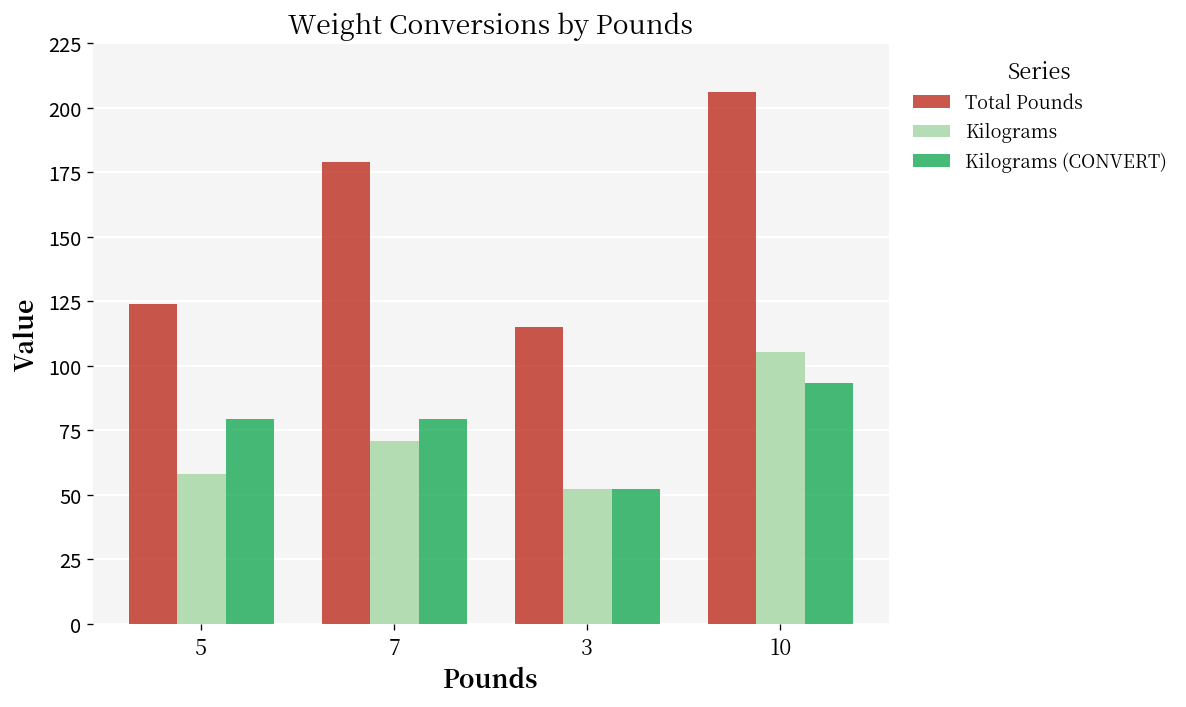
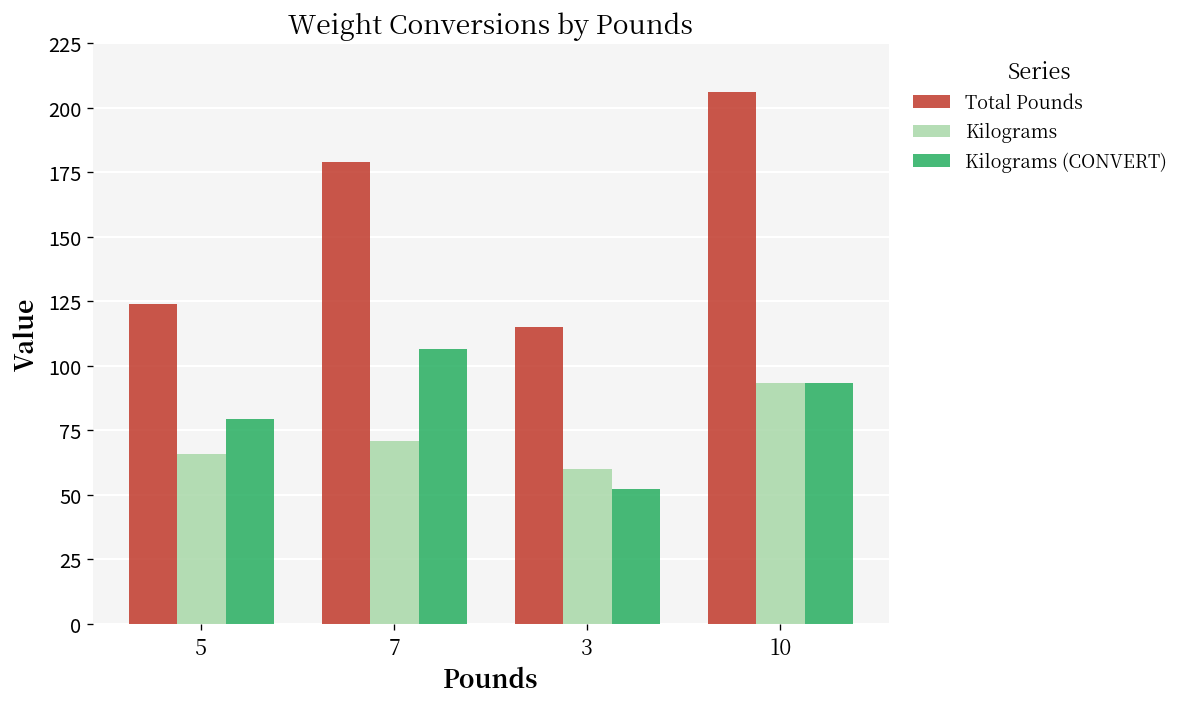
Kilograms, 5: 58 -> 66
Kilograms (CONVERT), 7: 79 -> 106
Kilograms, 3: 52 -> 60
Kilograms, 10: 105 -> 93
